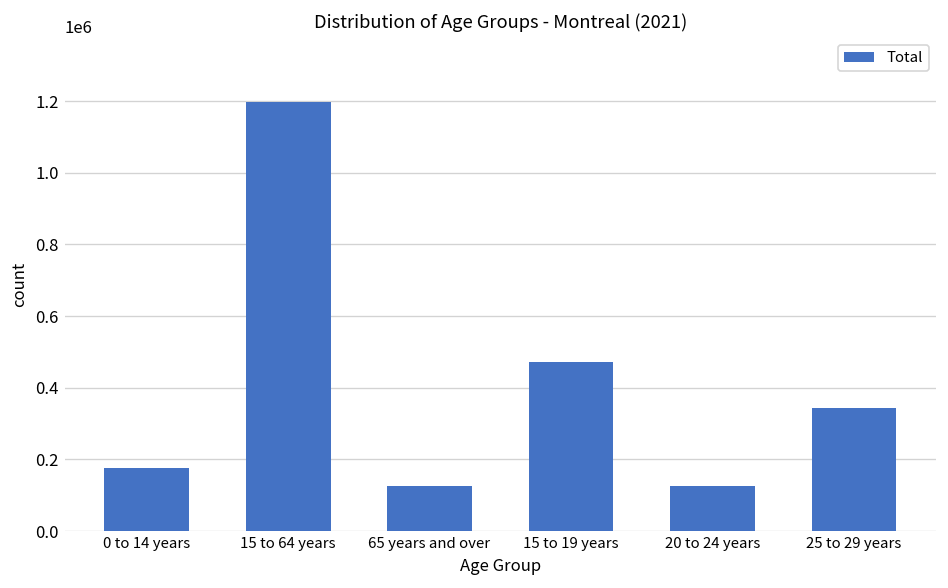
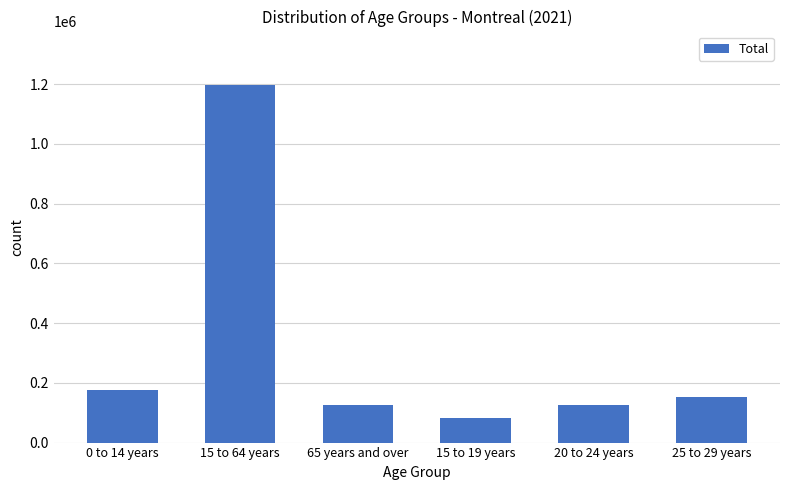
15 to 19 years: 470000 -> 80000
25 to 29 years: 340000 -> 150000
